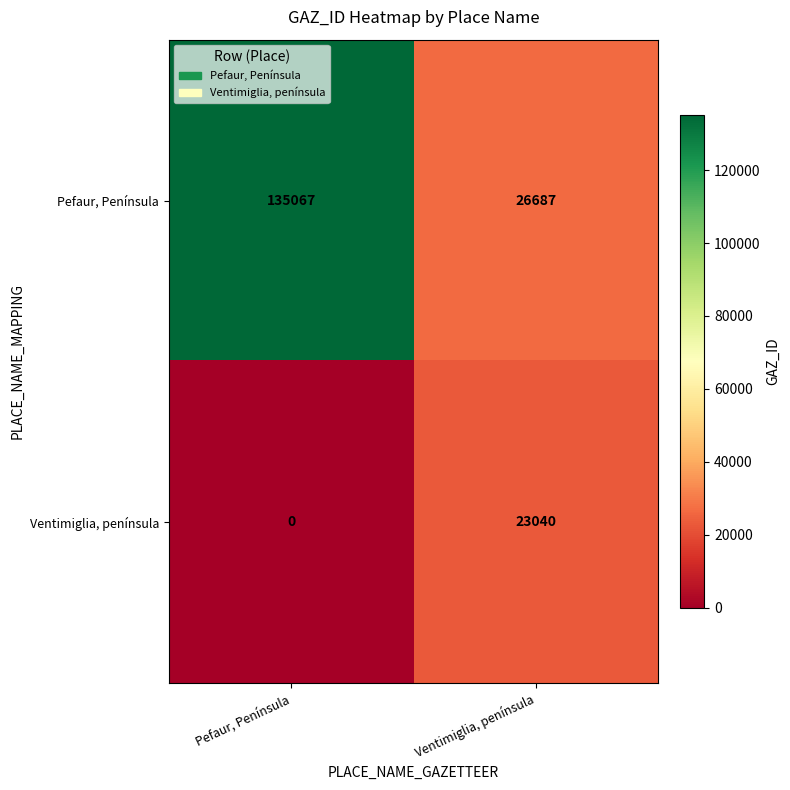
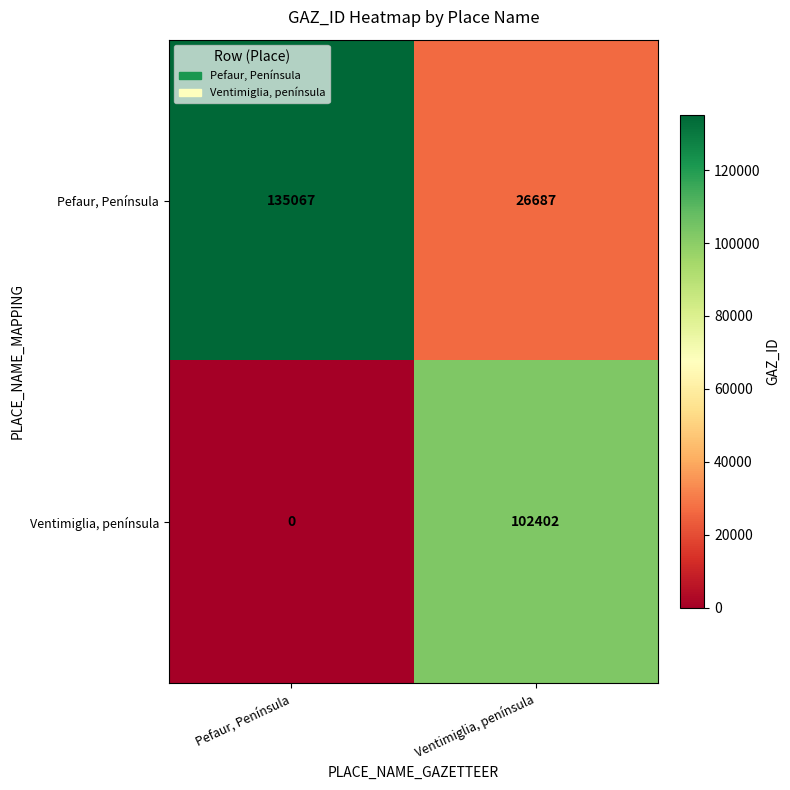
Ventimiglia, península, Ventimiglia, península: 23040 -> 102402
